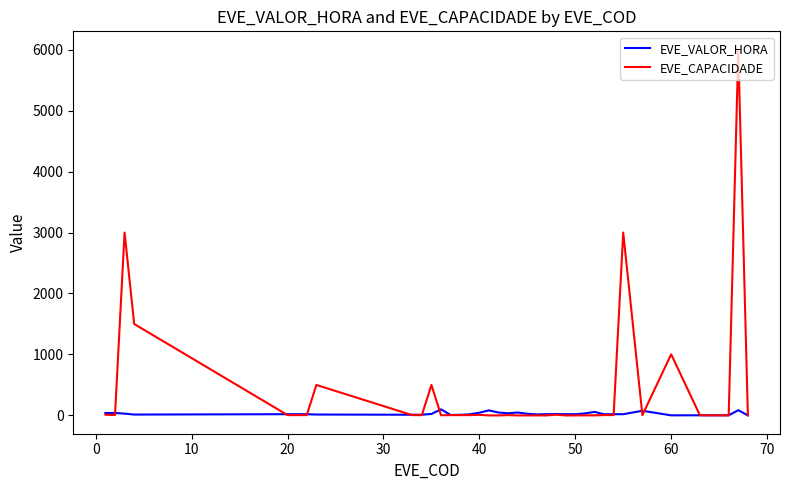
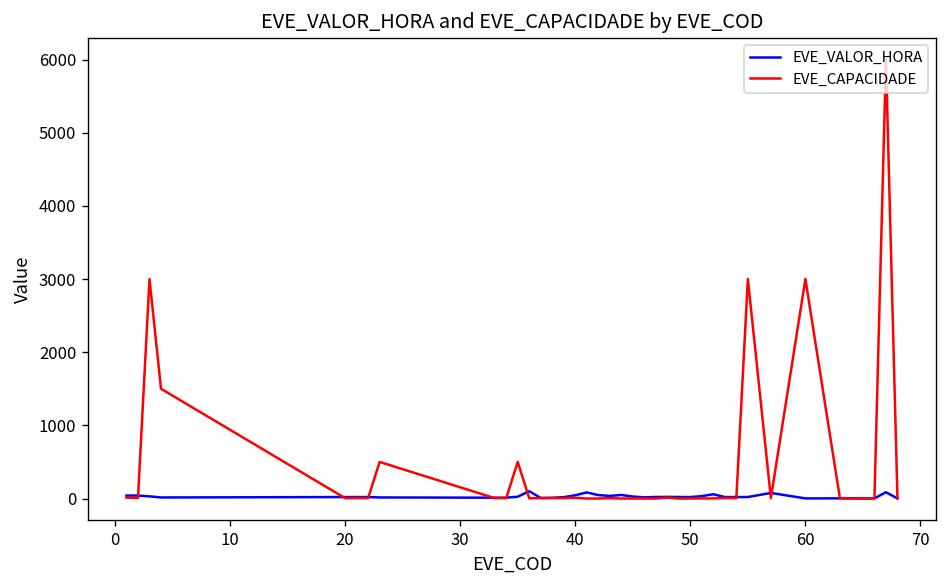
EVE_CAPACIDADE, 60: 1000 -> 3000
